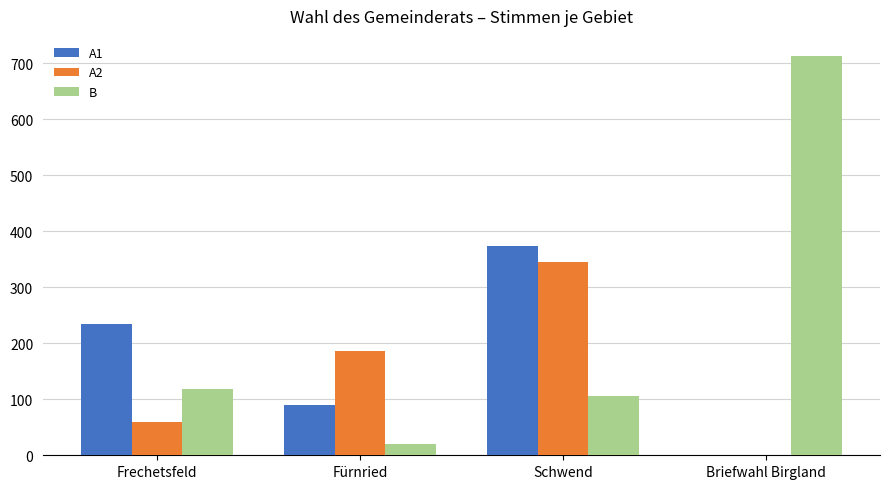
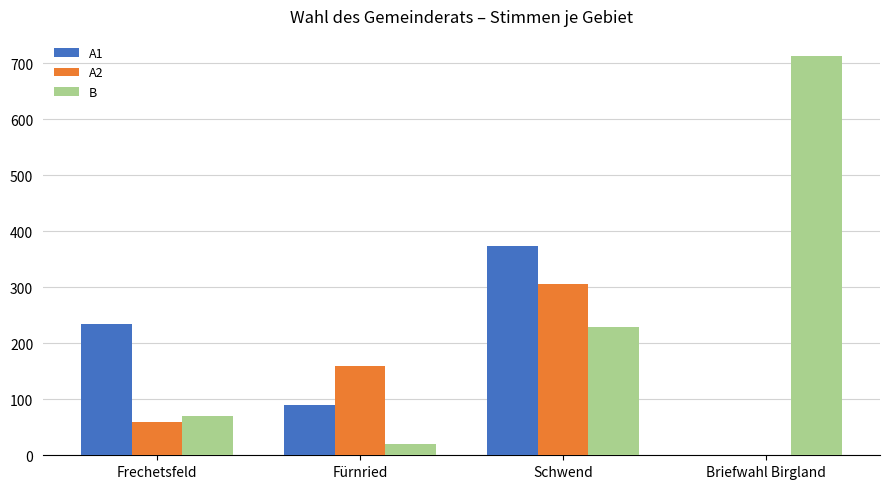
B, Frechetsfeld: 120 -> 70
A2, Fürnried: 190 -> 160
A2, Schwend: 350 -> 310
B, Schwend: 110 -> 230
